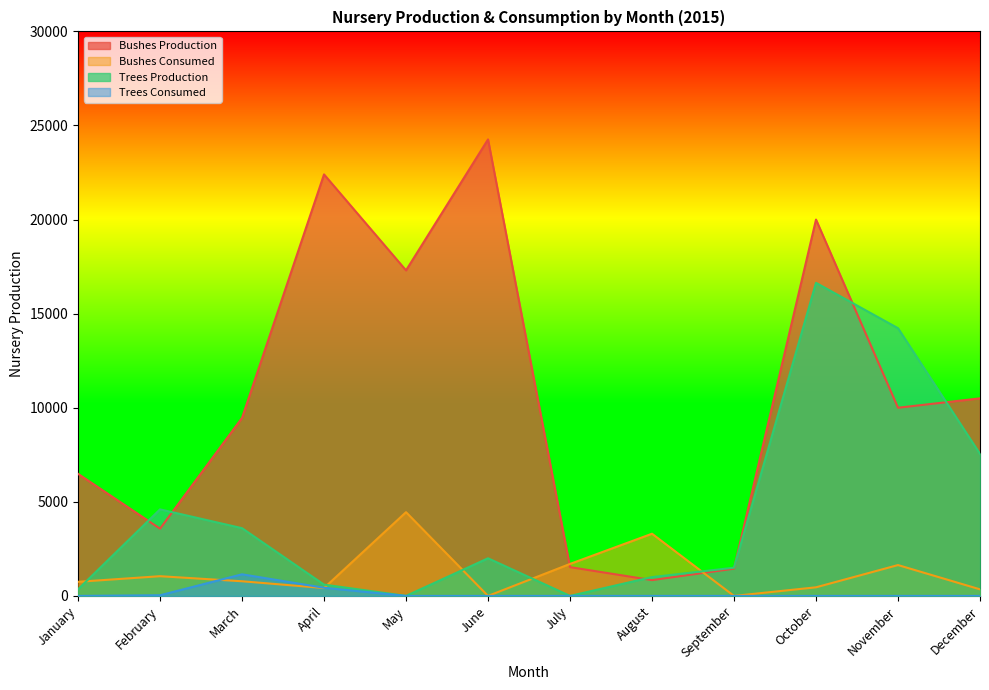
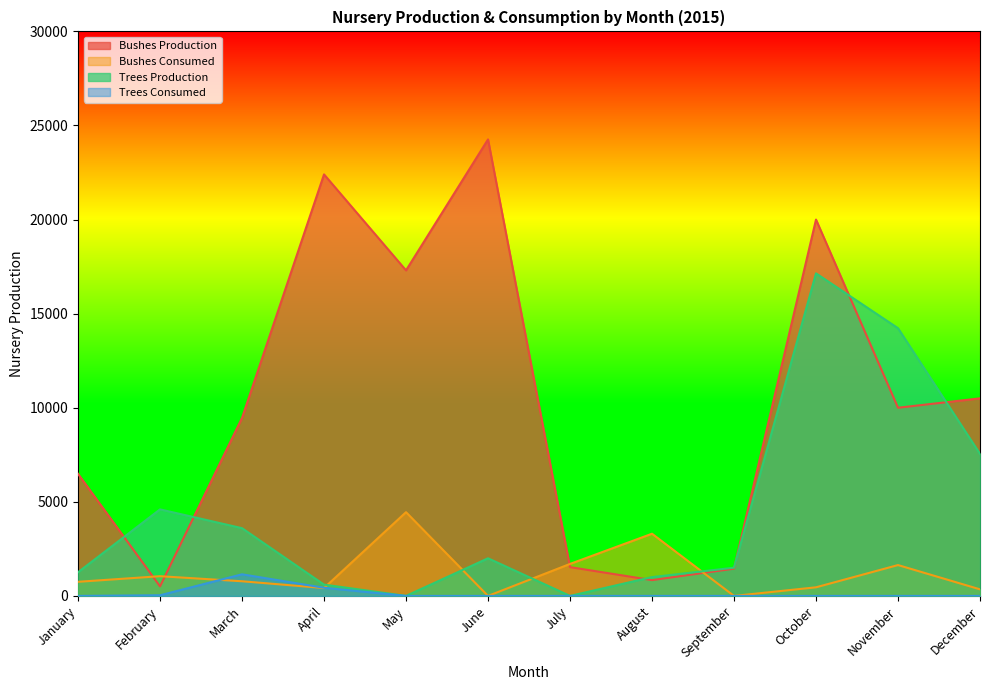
Trees Production, January: 400 -> 1300
Bushes Production, February: 3600 -> 500
Trees Production, October: 16600 -> 17100
